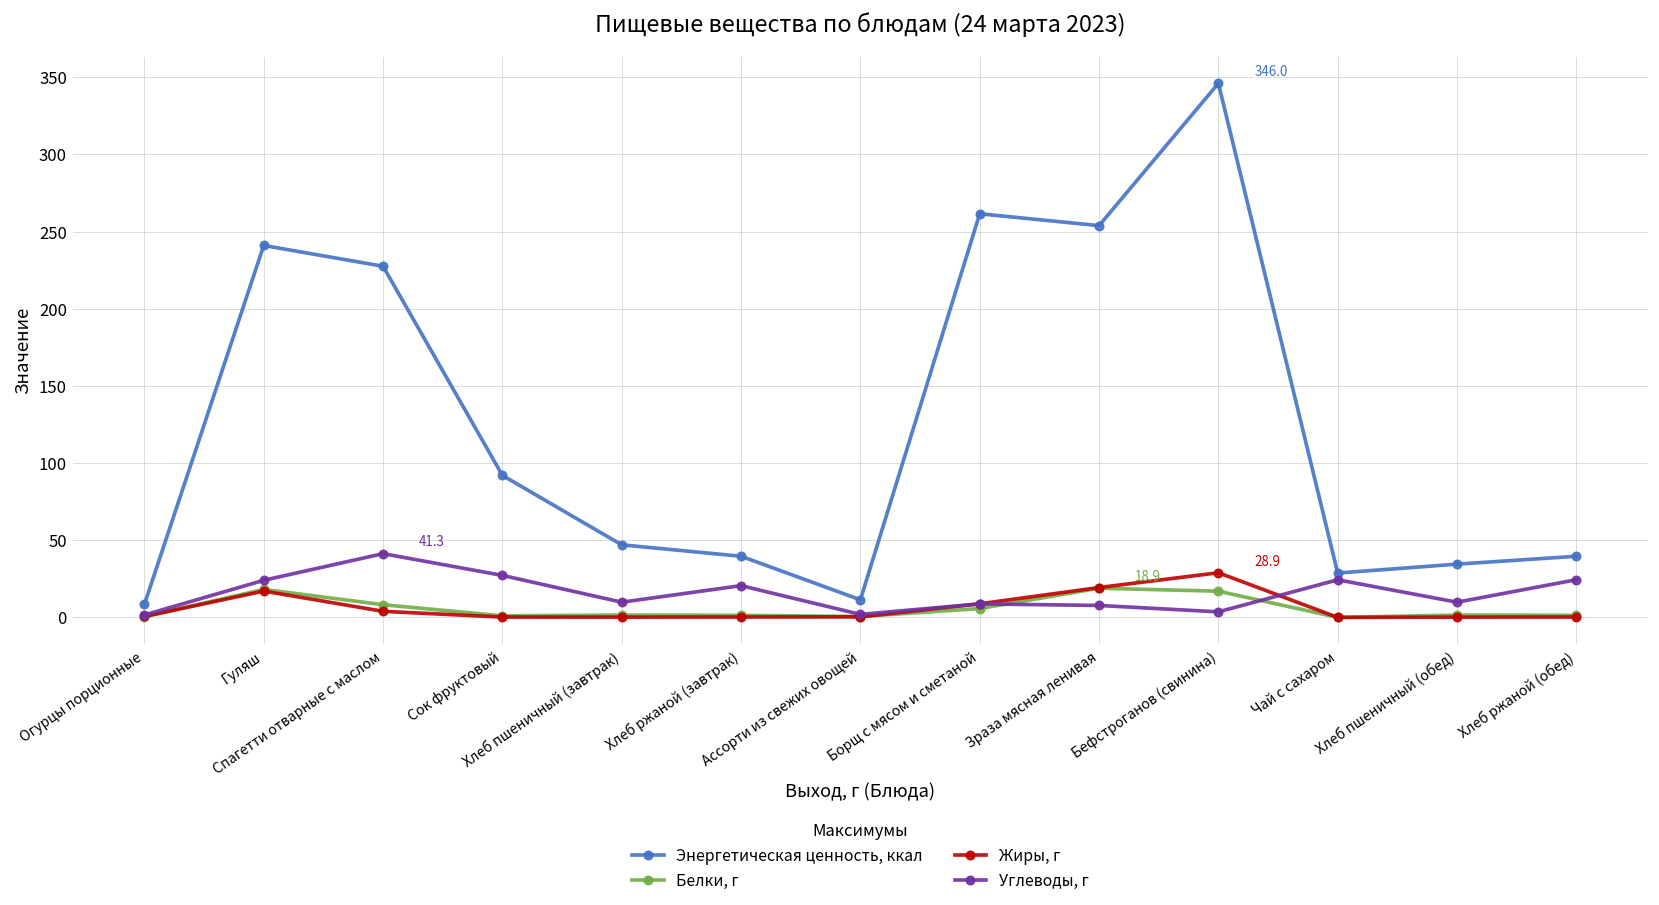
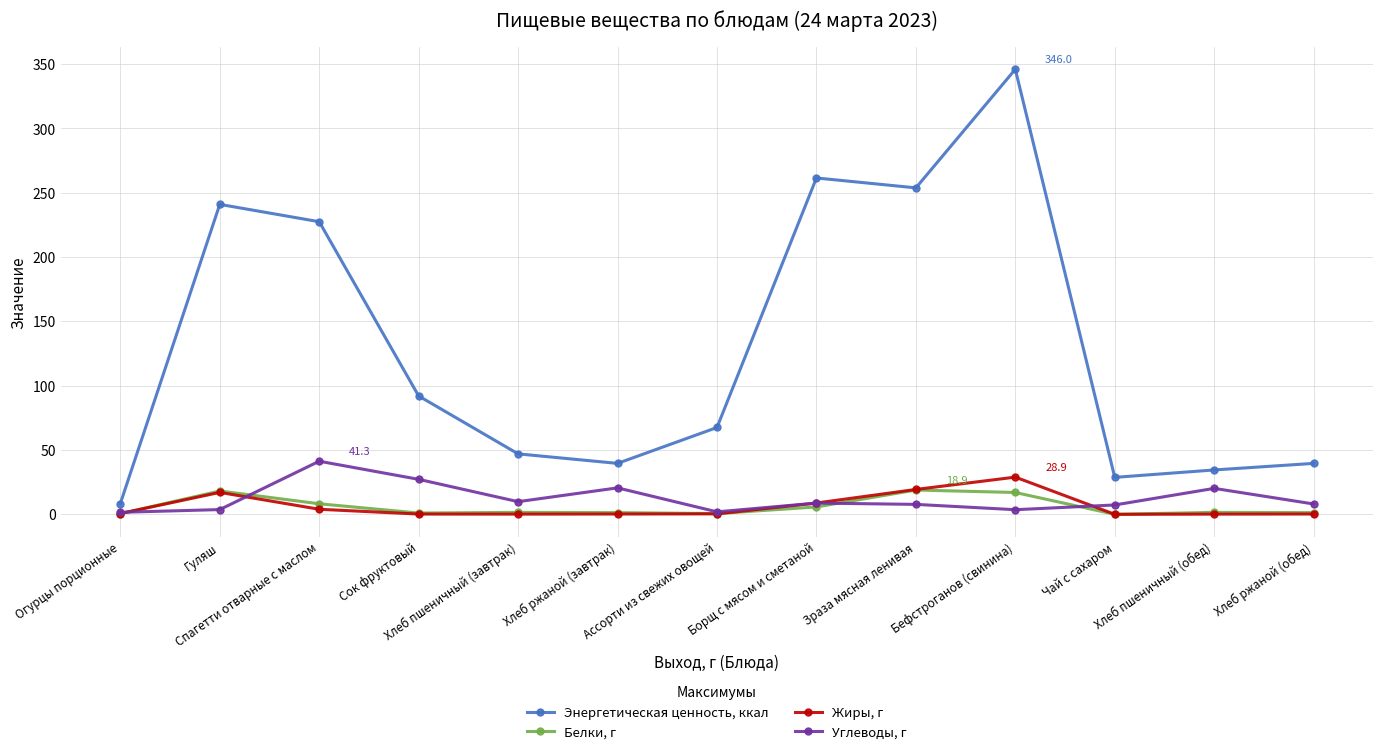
Углеводы, г, Гуляш: 24 -> 4
Энергетическая ценность, ккал, Ассорти из свежих овощей: 11 -> 68
Углеводы, г, Чай с сахаром: 24 -> 7
Углеводы, г, Хлеб пшеничный (обед): 10 -> 20
Углеводы, г, Хлеб ржаной (обед): 24 -> 8
